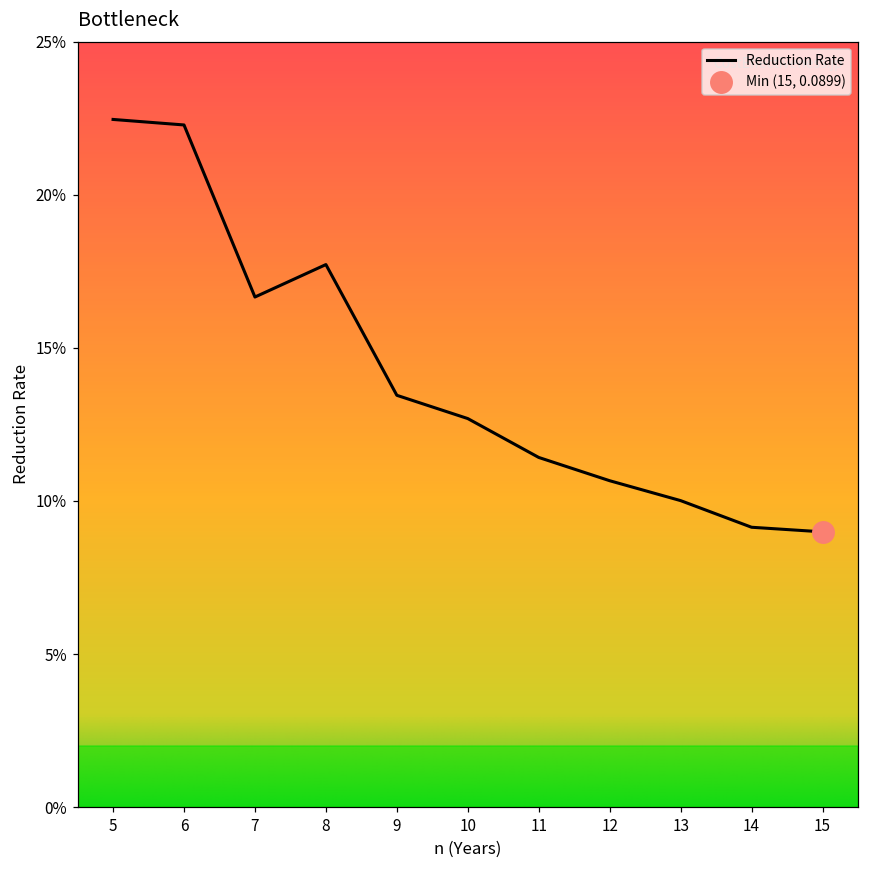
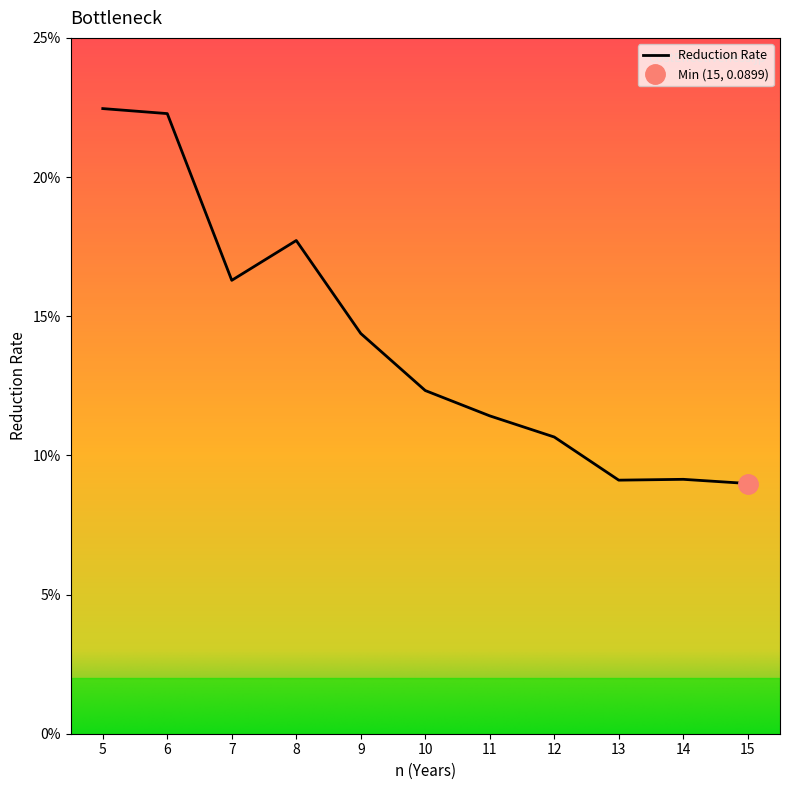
Reduction Rate, 7: 16.7% -> 16.3%
Reduction Rate, 9: 13.5% -> 14.4%
Reduction Rate, 10: 12.7% -> 12.3%
Reduction Rate, 13: 10.0% -> 9.1%
